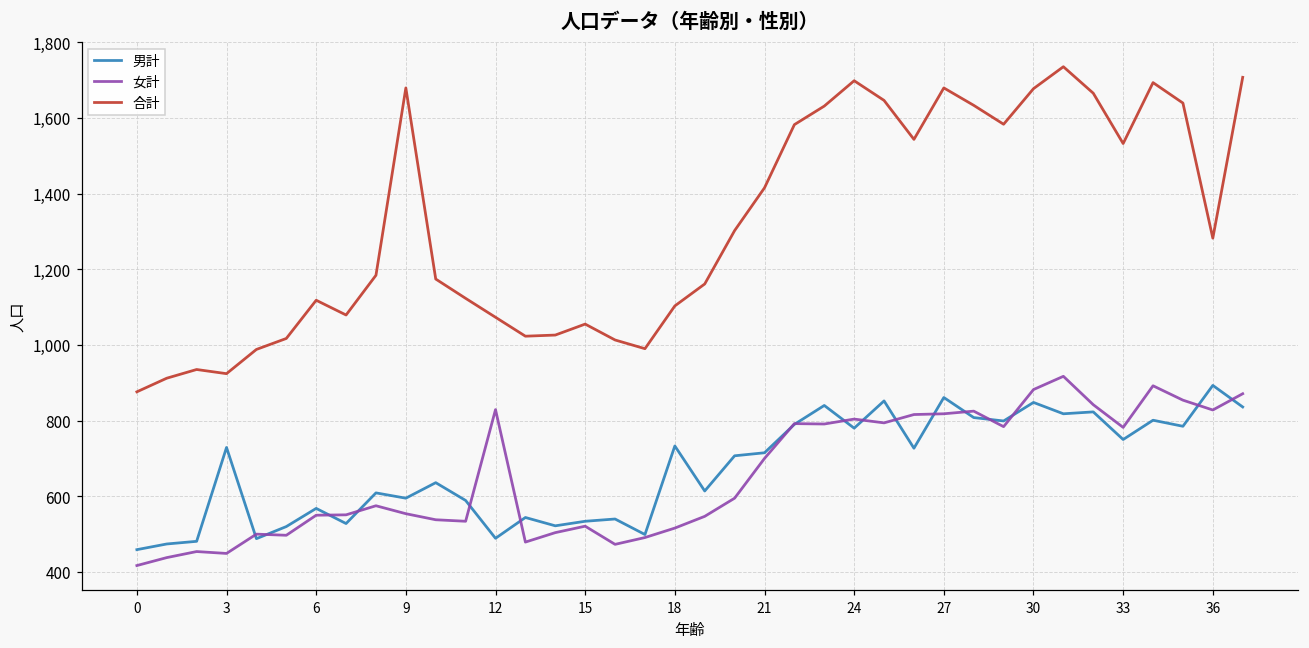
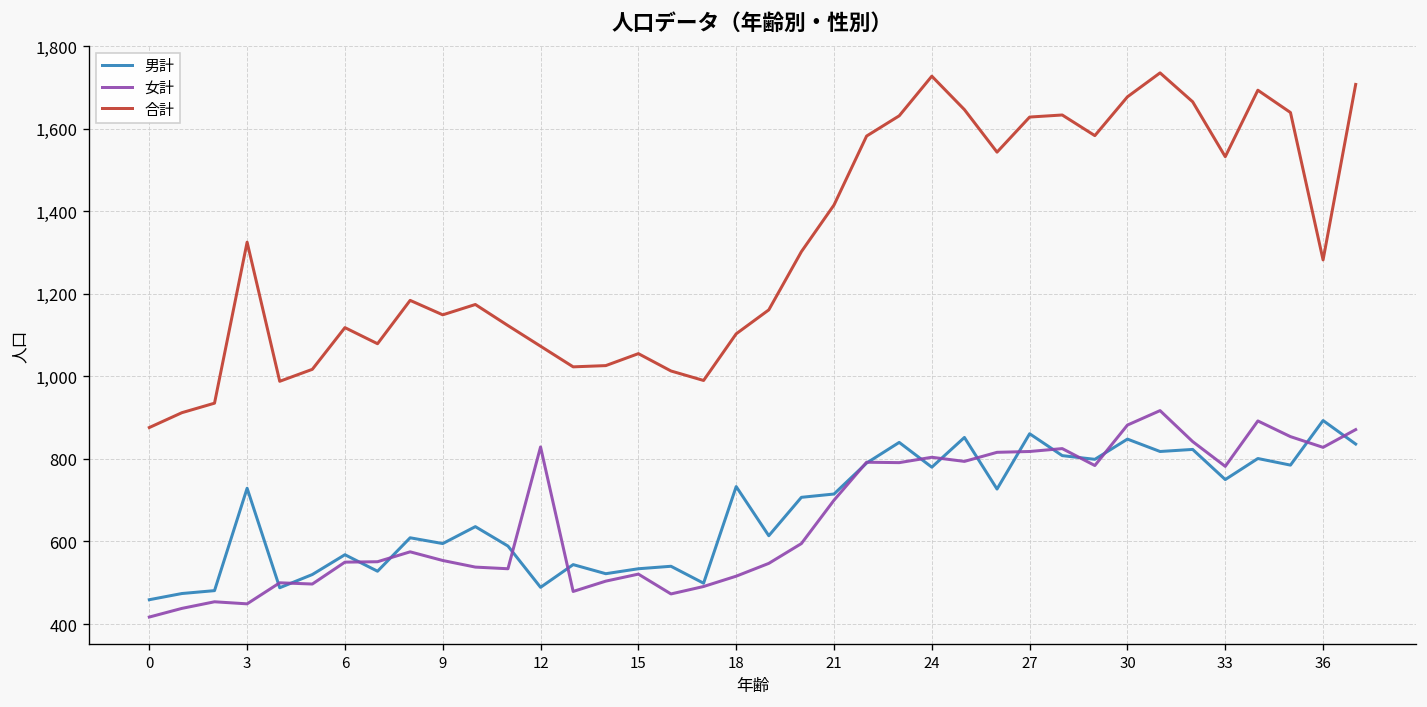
合計, 3: 920 -> 1,330
合計, 9: 1,680 -> 1,150
合計, 24: 1,700 -> 1,730
合計, 27: 1,680 -> 1,630
